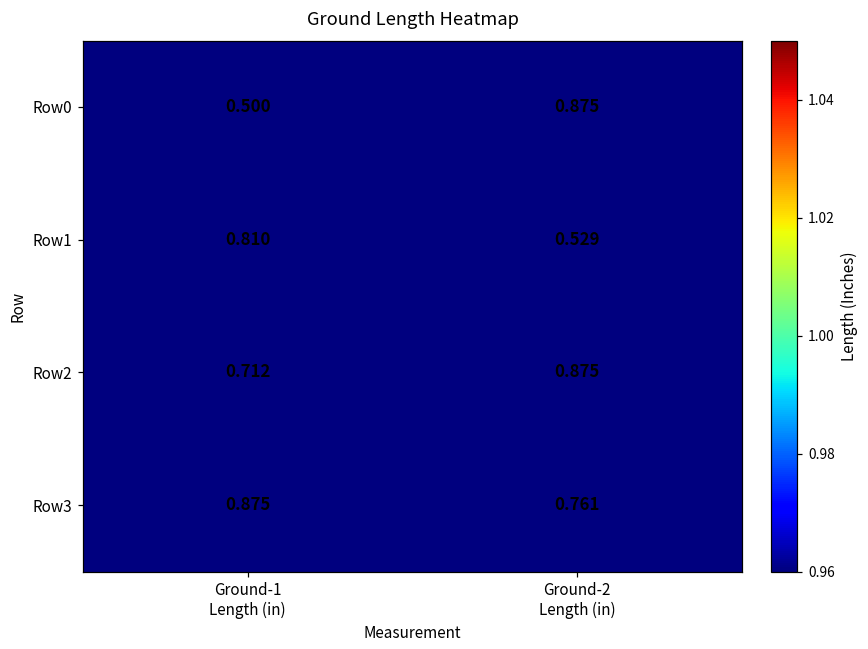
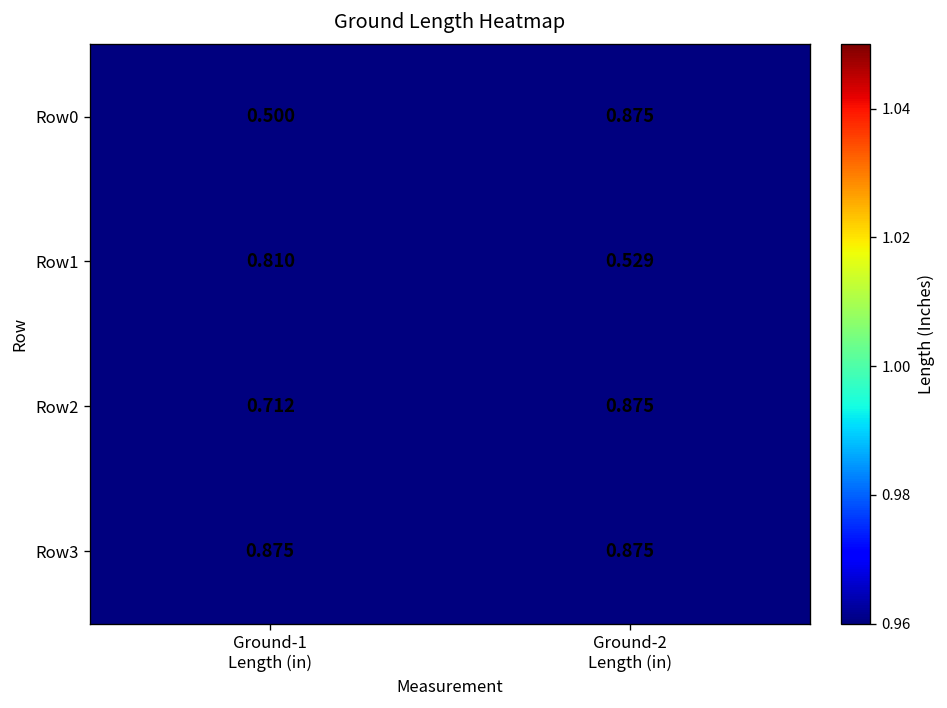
Row3, Ground-2 Length (in): 0.761 -> 0.875
